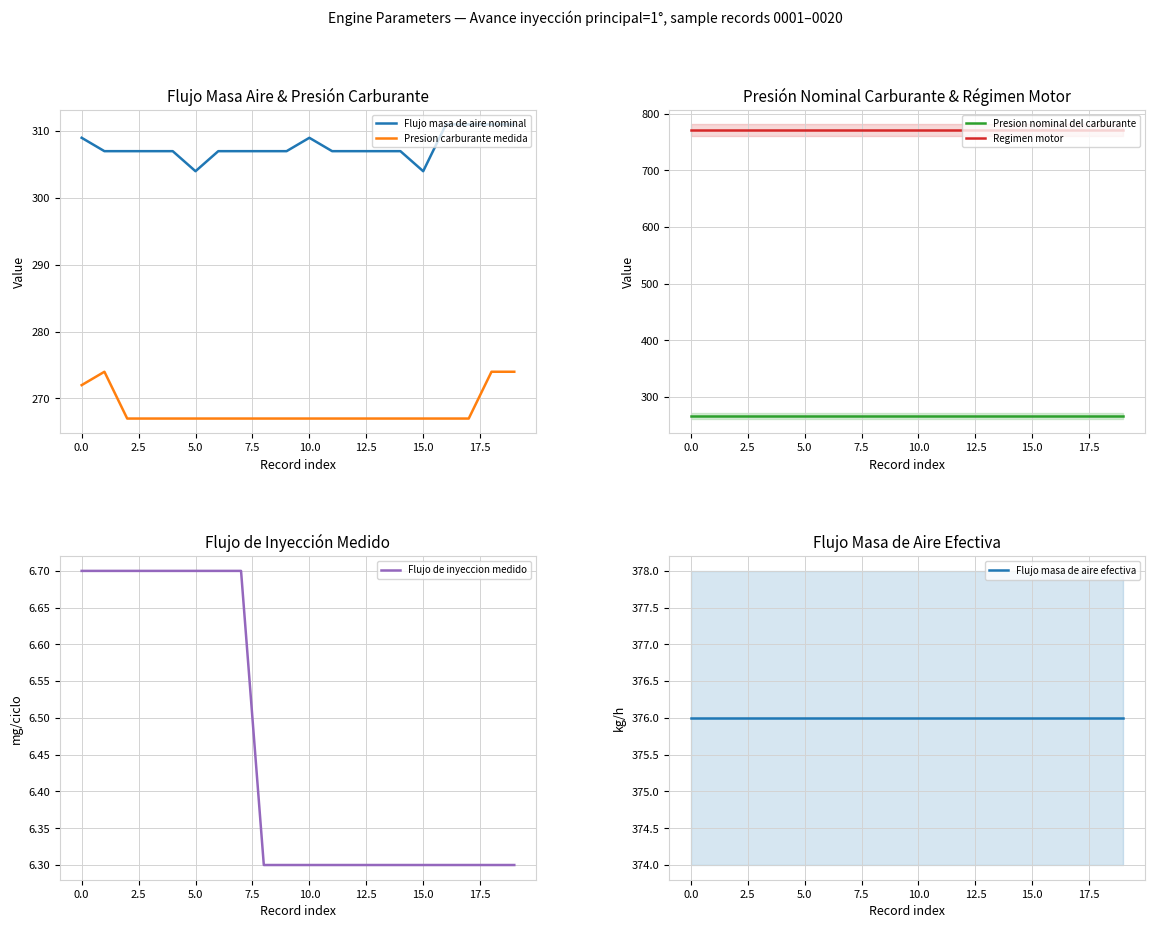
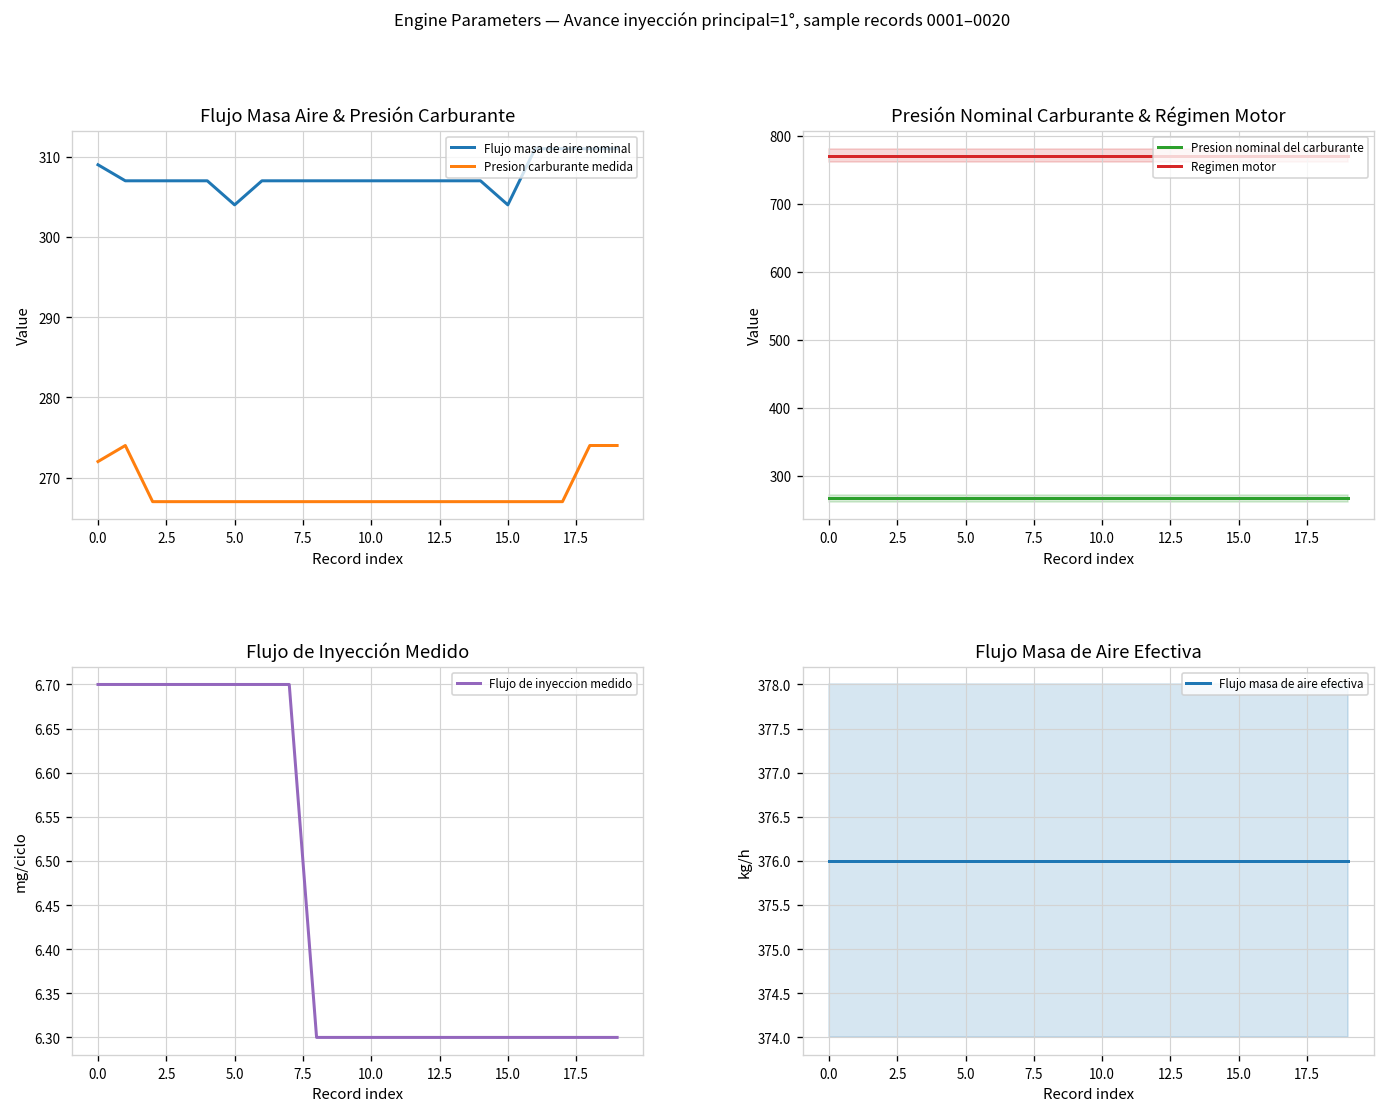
Flujo Masa Aire & Presión Carburante, Flujo masa de aire nominal, 10.0: 309 -> 307
